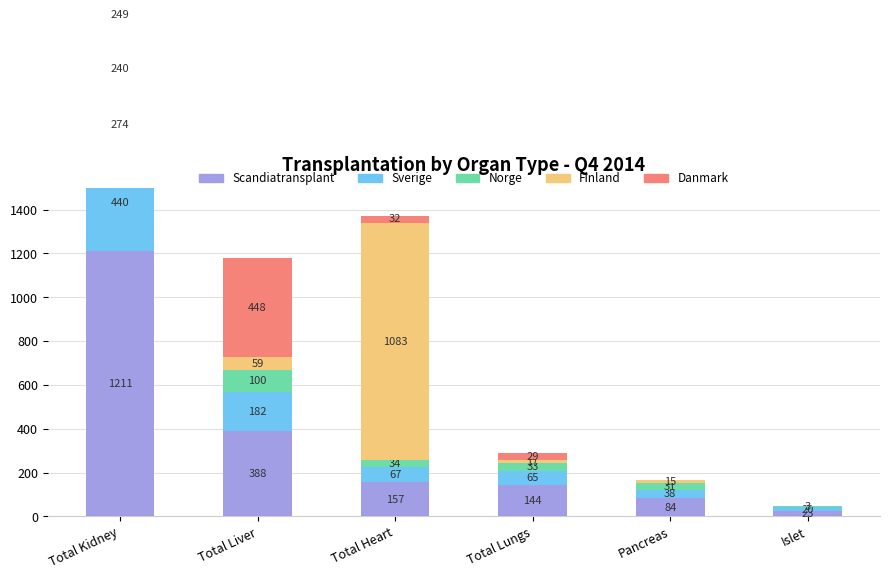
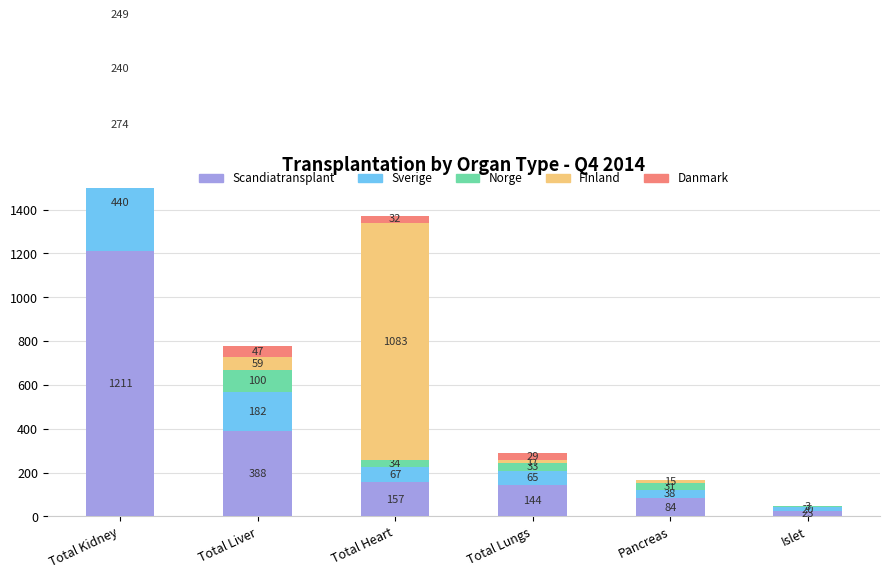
Danmark, Total Liver: 448 -> 47
